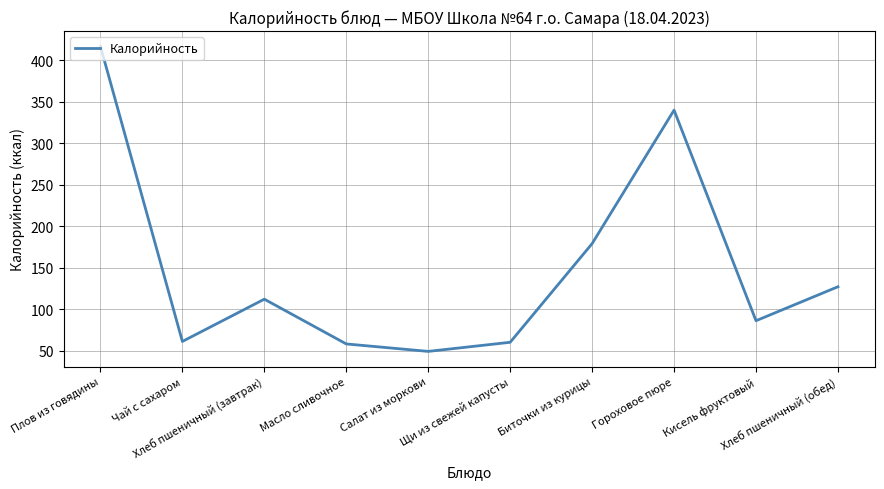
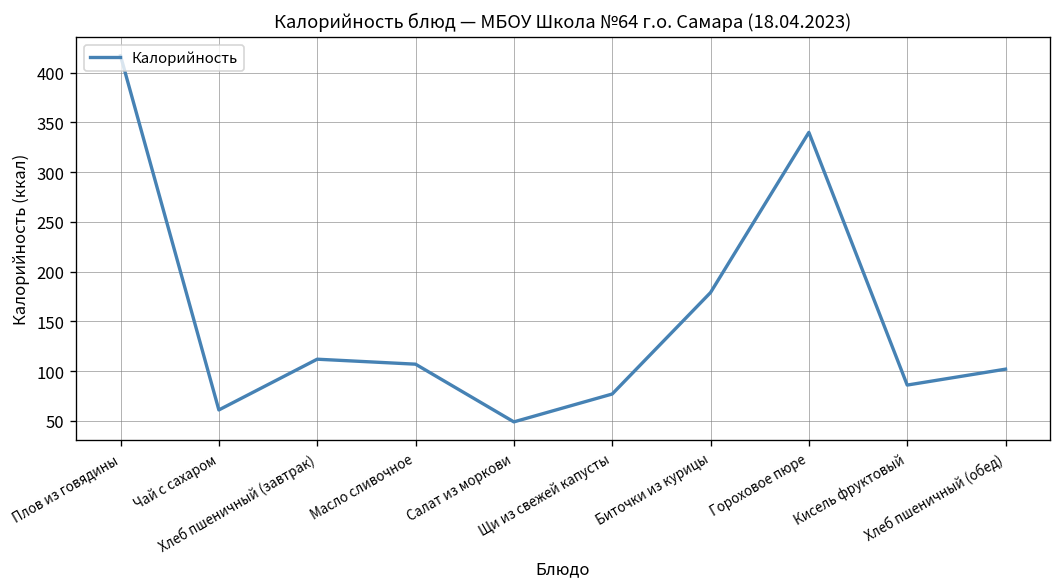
Масло сливочное: 60 -> 110
Щи из свежей капусты: 60 -> 80
Хлеб пшеничный (обед): 130 -> 100
